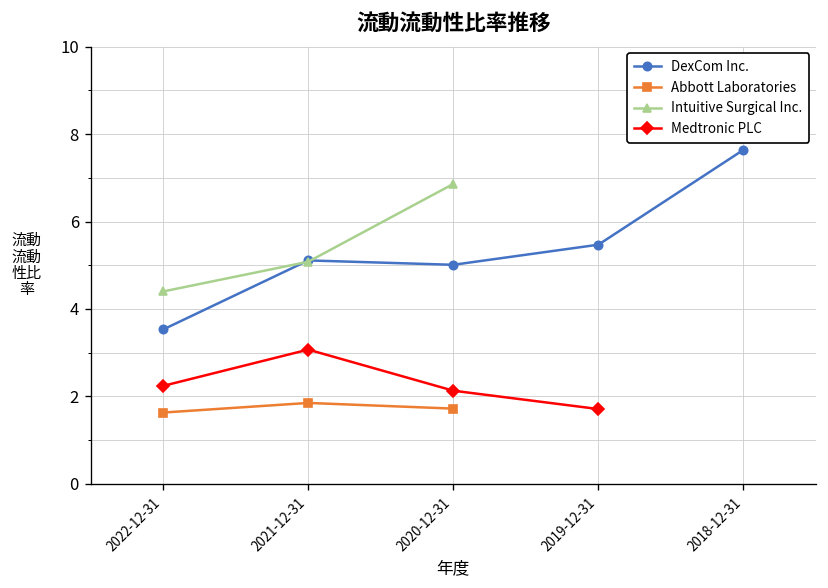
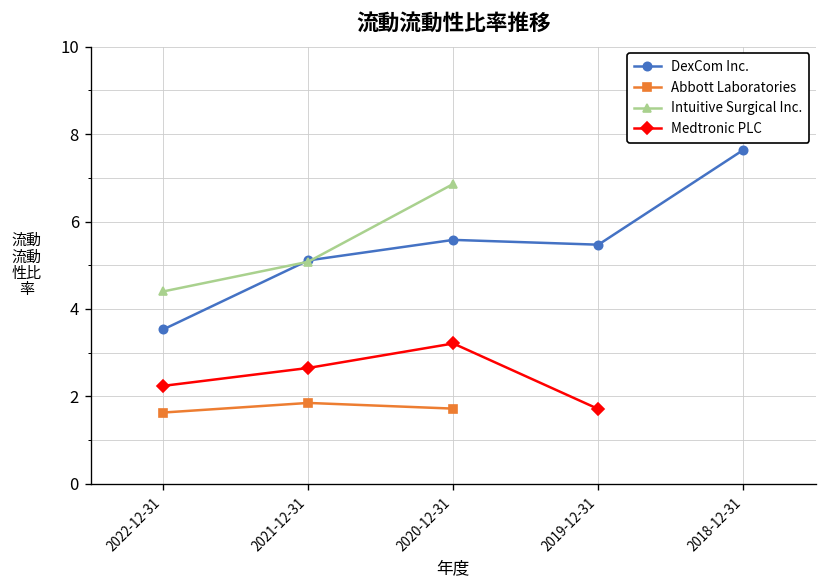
Medtronic PLC, 2021-12-31: 3.1 -> 2.7
DexCom Inc., 2020-12-31: 5.0 -> 5.6
Medtronic PLC, 2020-12-31: 2.1 -> 3.2
